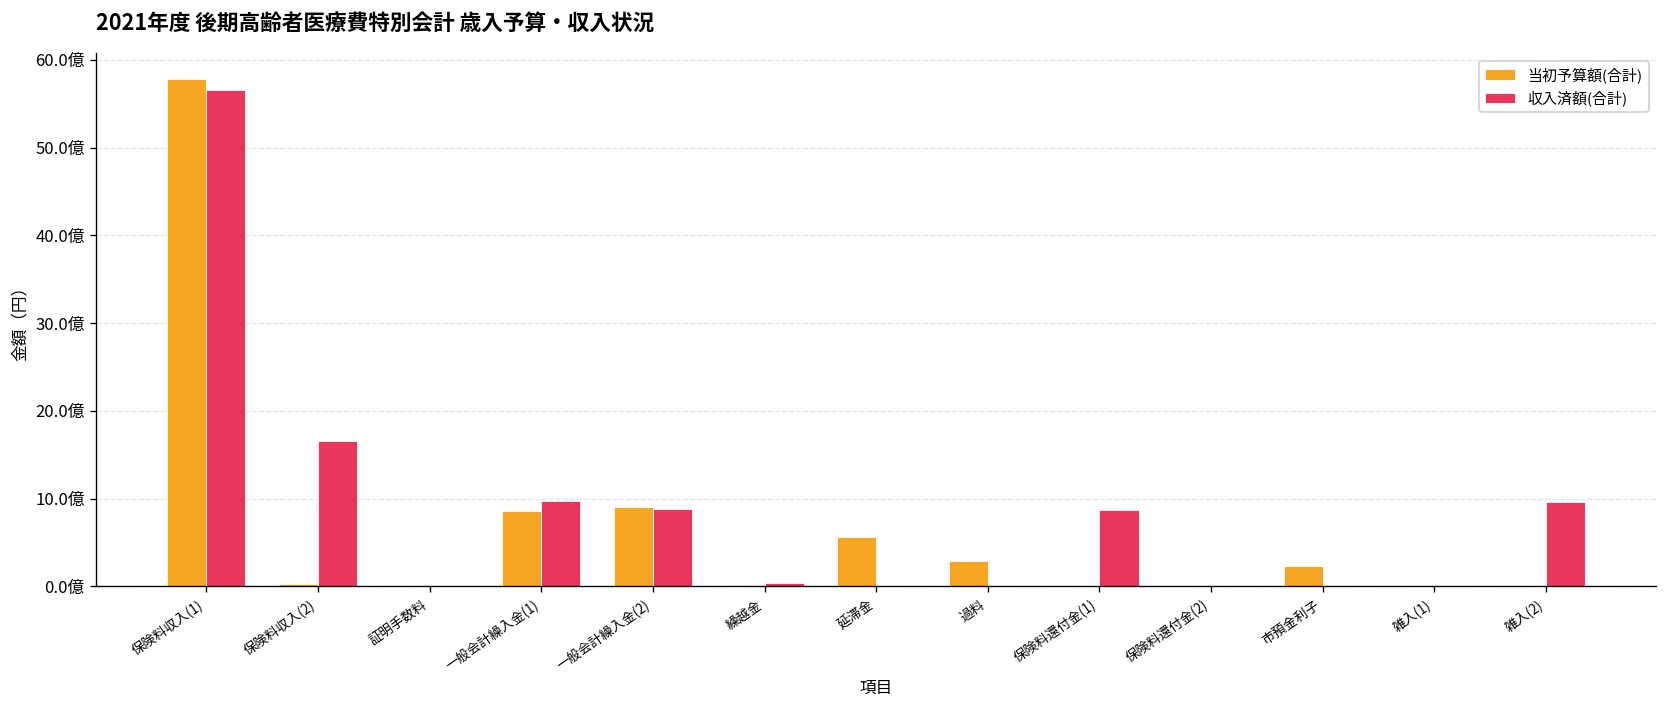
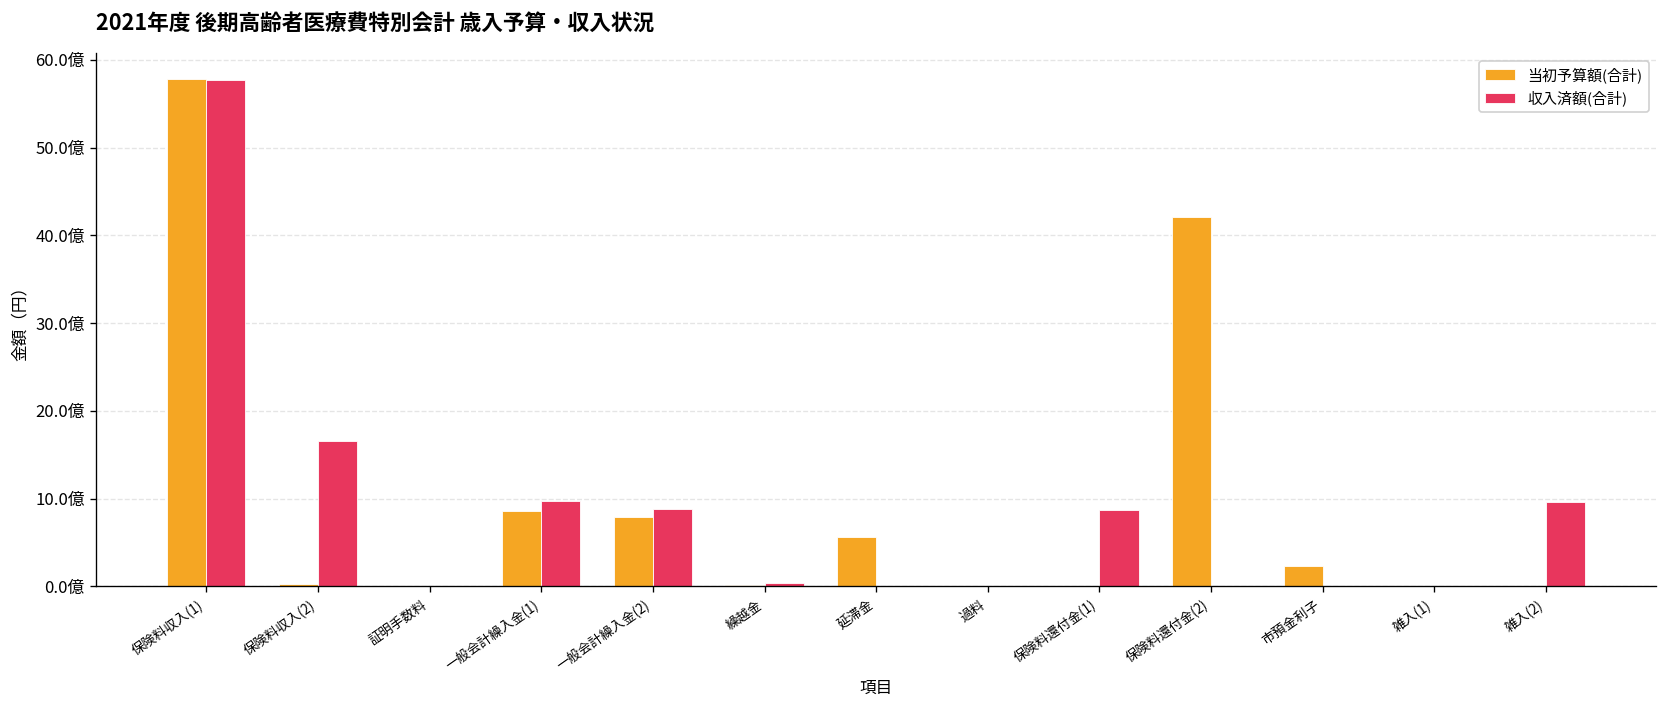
収入済額(合計), 保険料収入(1): 57億 -> 58億
当初予算額(合計), 一般会計繰入金(2): 9億 -> 8億
当初予算額(合計), 過料: 3億 -> 0億
当初予算額(合計), 保険料還付金(2): 0億 -> 42億
